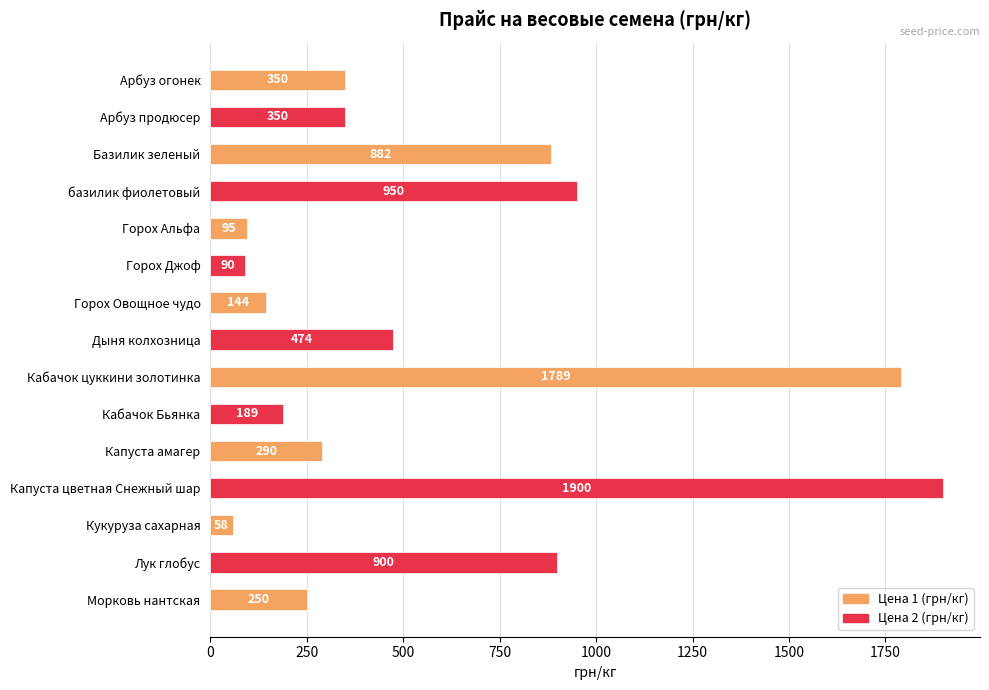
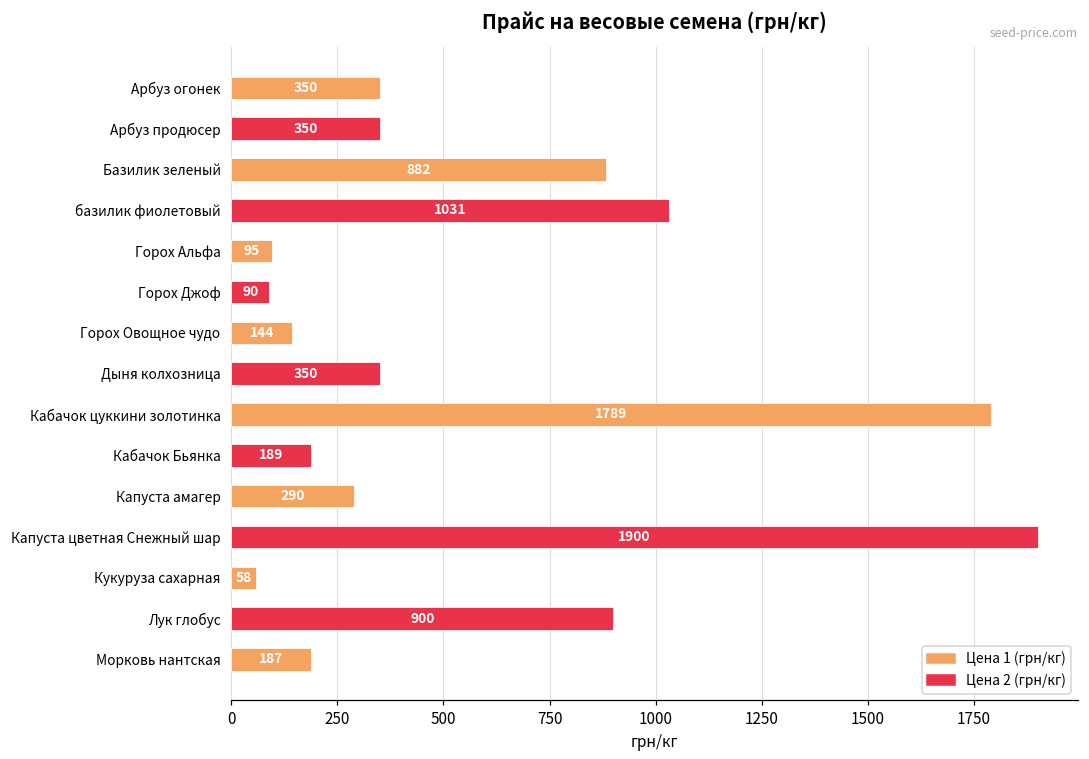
базилик фиолетовый: 950 -> 1031
Дыня колхозница: 474 -> 350
Морковь нантская: 250 -> 187
